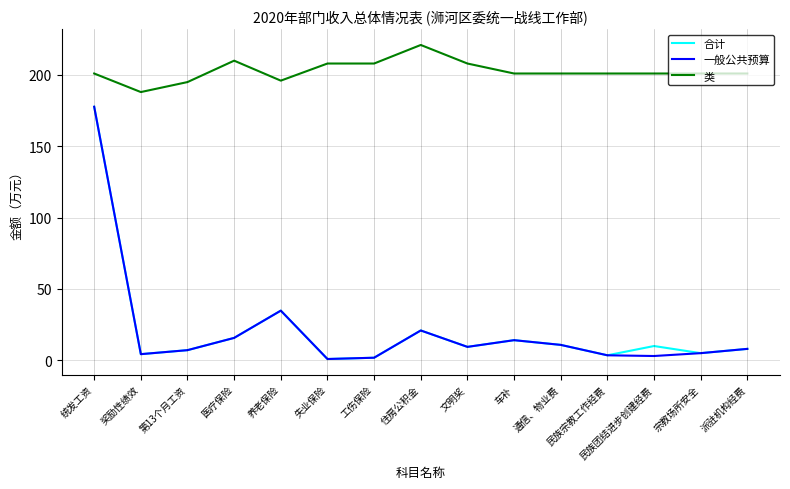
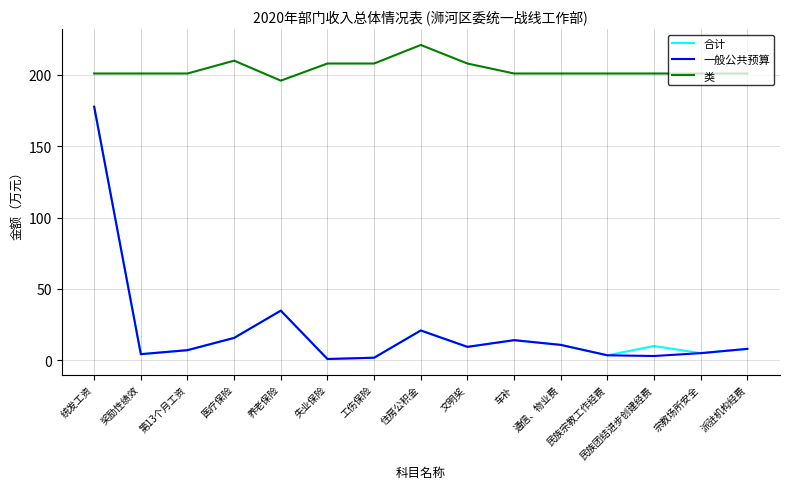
类, 奖励性绩效: 188 -> 201
类, 第13个月工资: 195 -> 201
